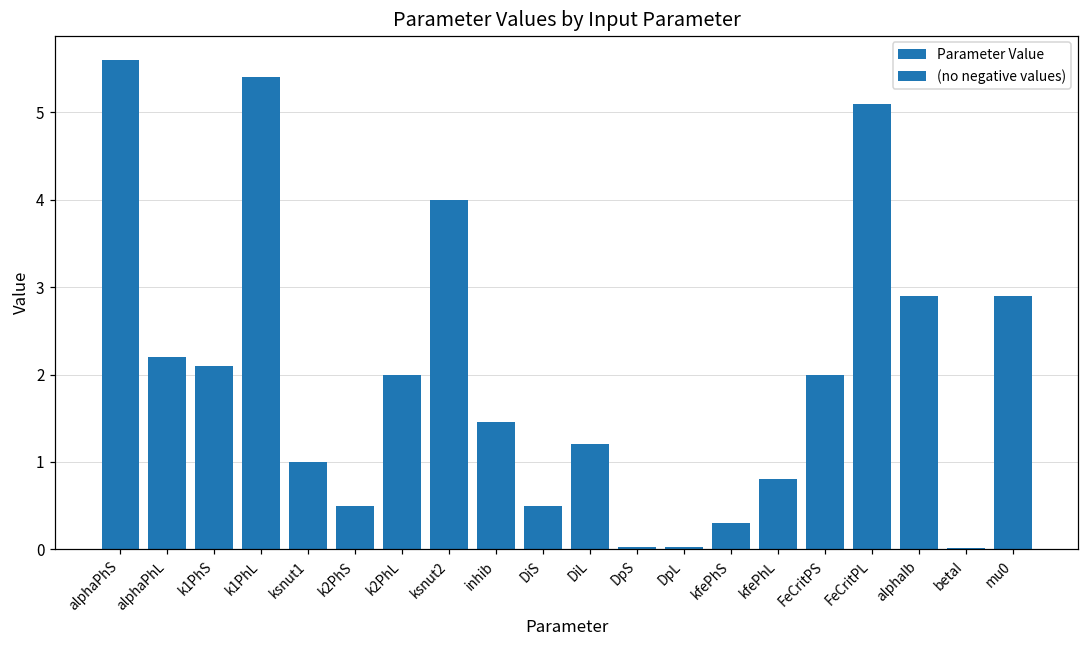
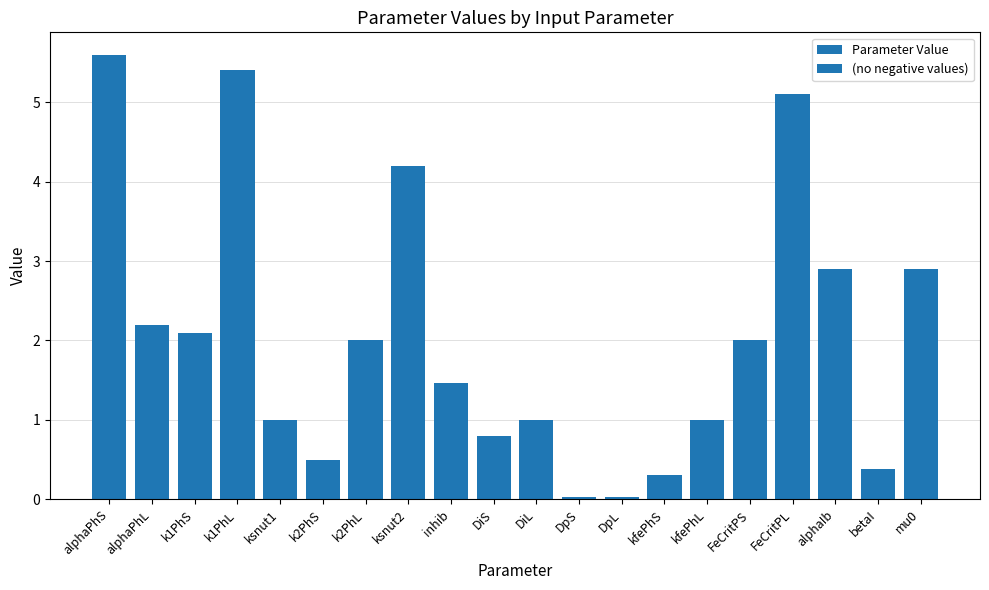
ksnut2: 4.0 -> 4.2
DiS: 0.5 -> 0.8
DiL: 1.2 -> 1.0
kfePhL: 0.8 -> 1.0
betaI: 0.0 -> 0.4
